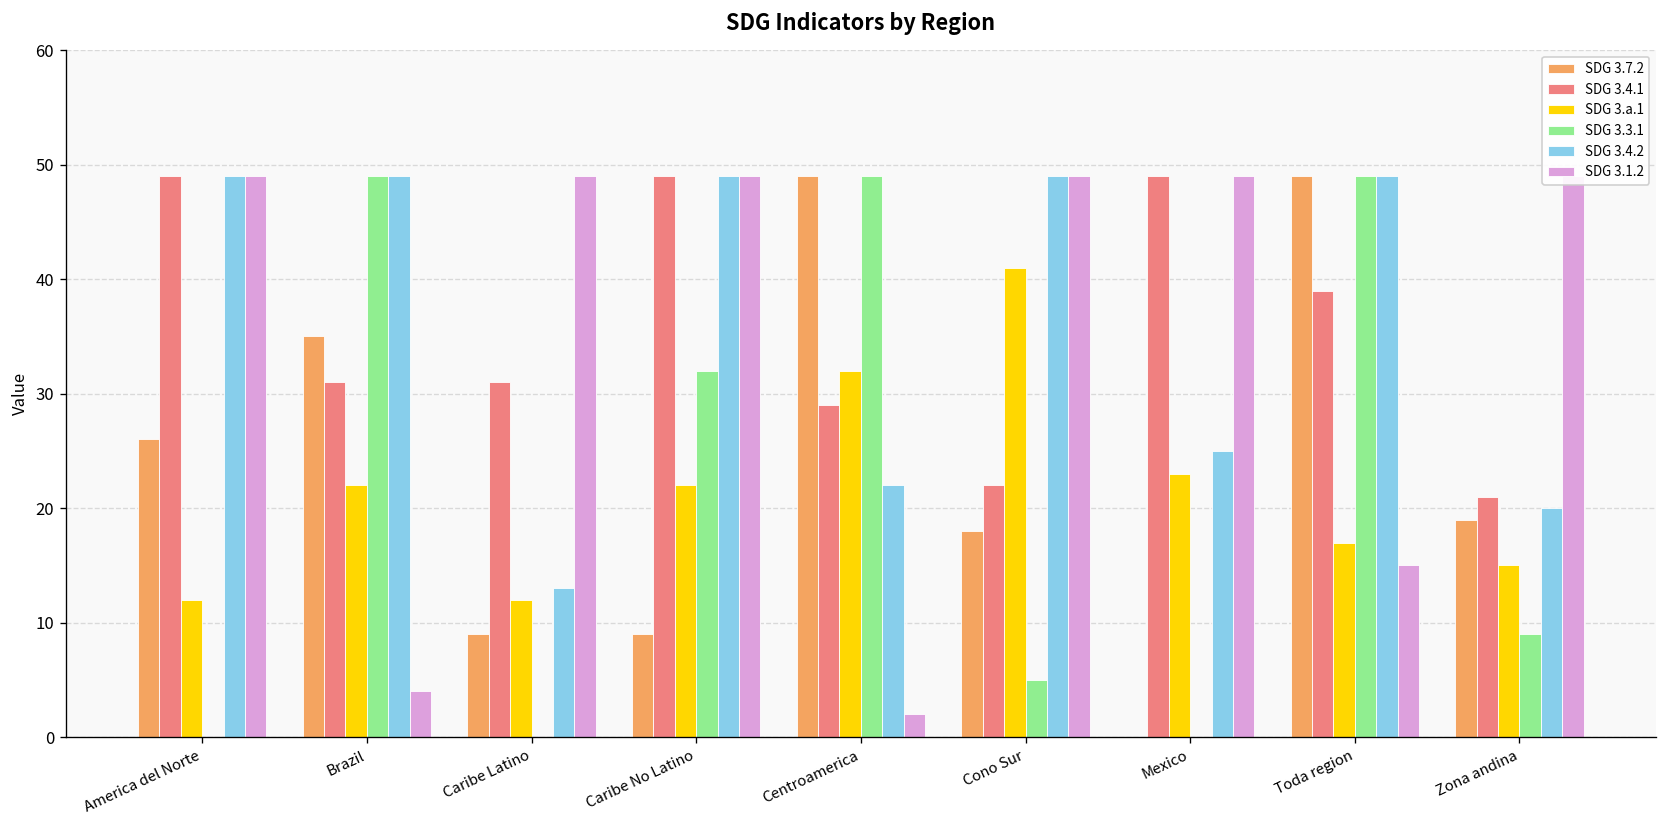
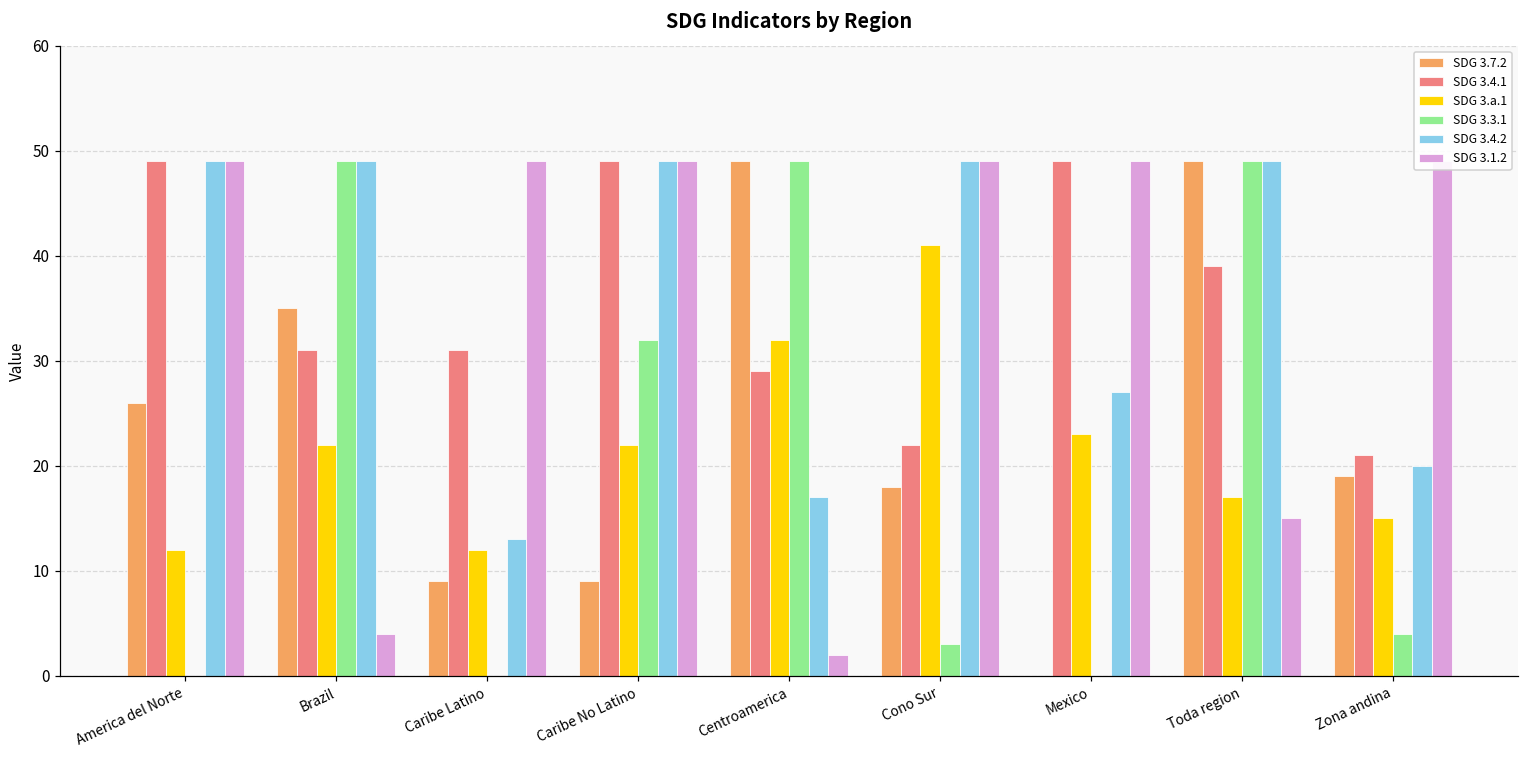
SDG 3.4.2, Centroamerica: 22 -> 17
SDG 3.3.1, Cono Sur: 5 -> 3
SDG 3.4.2, Mexico: 25 -> 27
SDG 3.3.1, Zona andina: 9 -> 4
